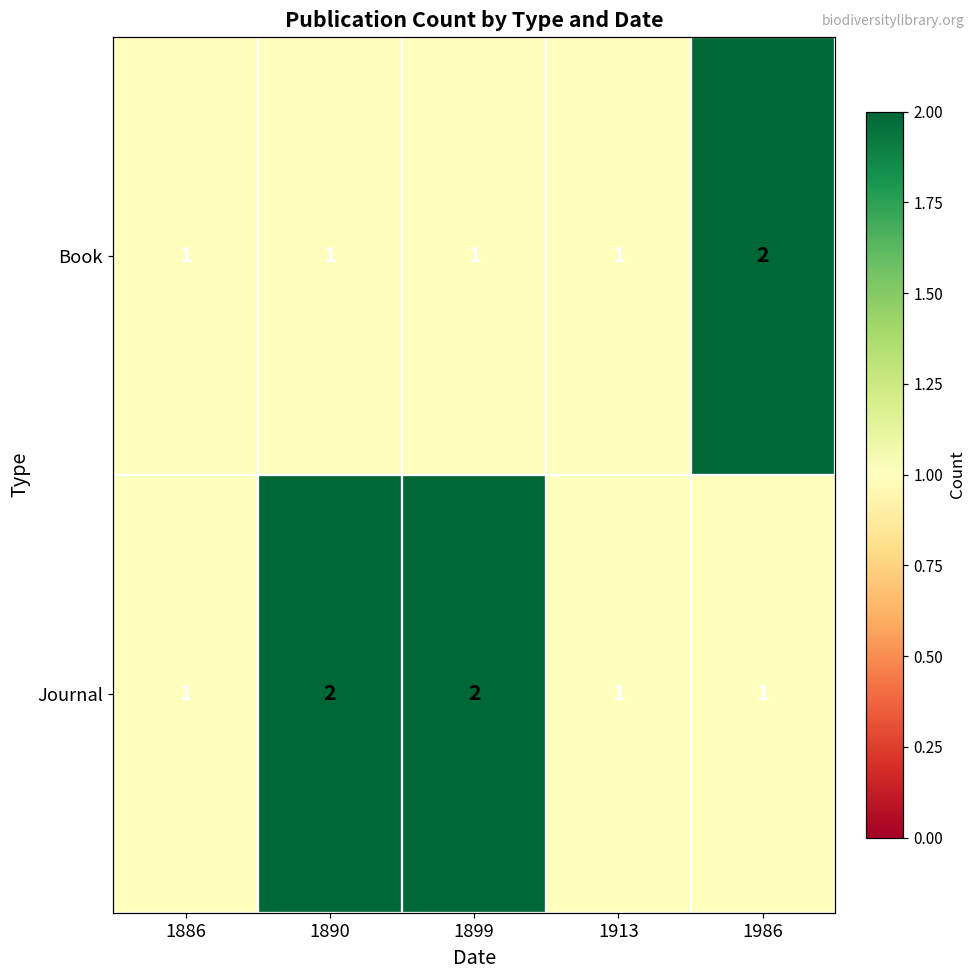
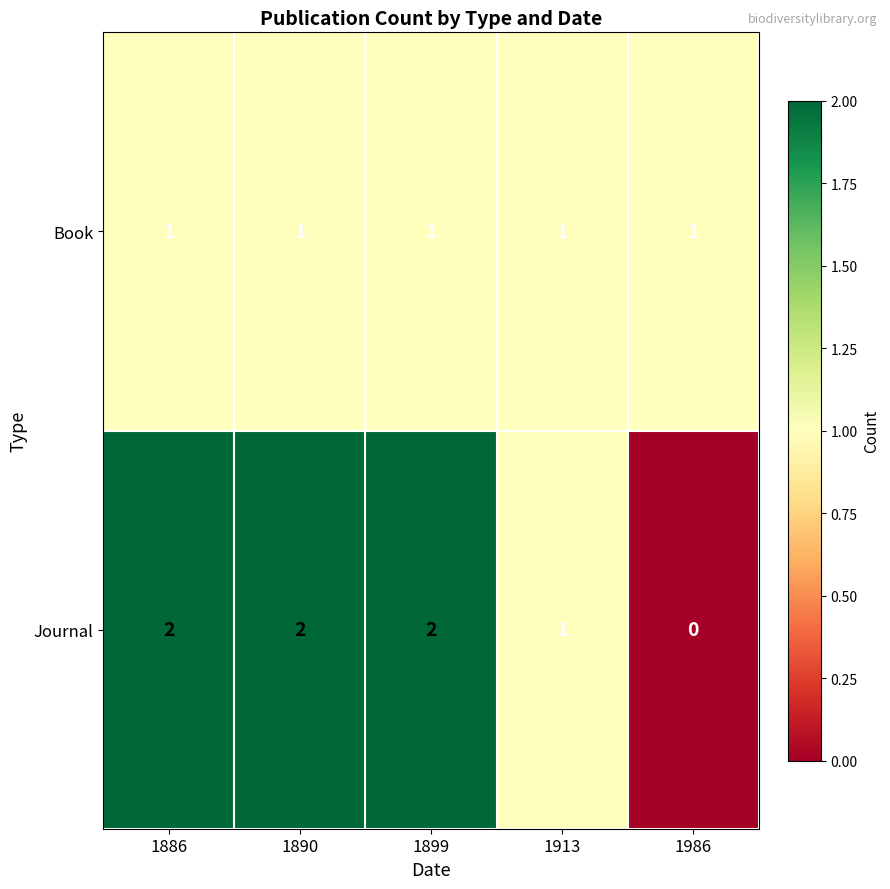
Book, 1986: 2 -> 1
Journal, 1886: 1 -> 2
Journal, 1986: 1 -> 0
